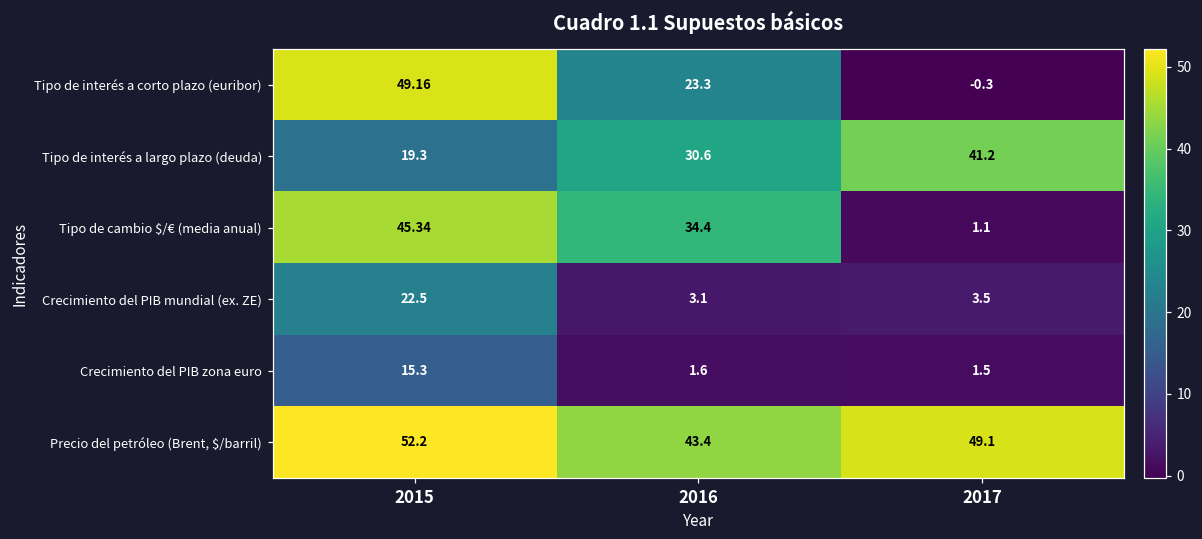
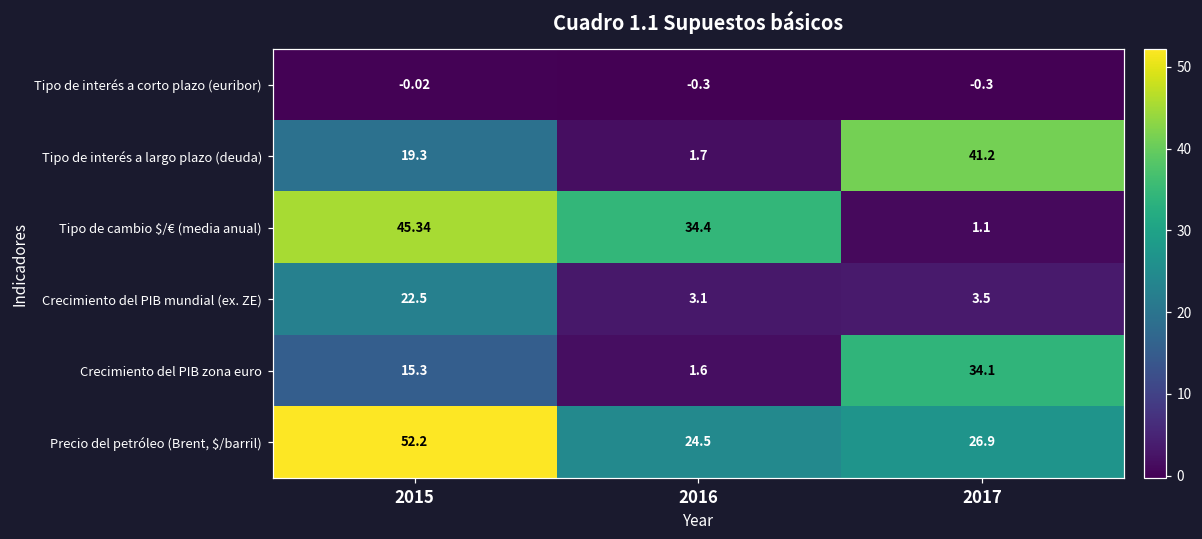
Tipo de interés a corto plazo (euribor), 2015: 49.16 -> -0.02
Tipo de interés a corto plazo (euribor), 2016: 23.3 -> -0.3
Tipo de interés a largo plazo (deuda), 2016: 30.6 -> 1.7
Crecimiento del PIB zona euro, 2017: 1.5 -> 34.1
Precio del petróleo (Brent, $/barril), 2016: 43.4 -> 24.5
Precio del petróleo (Brent, $/barril), 2017: 49.1 -> 26.9
